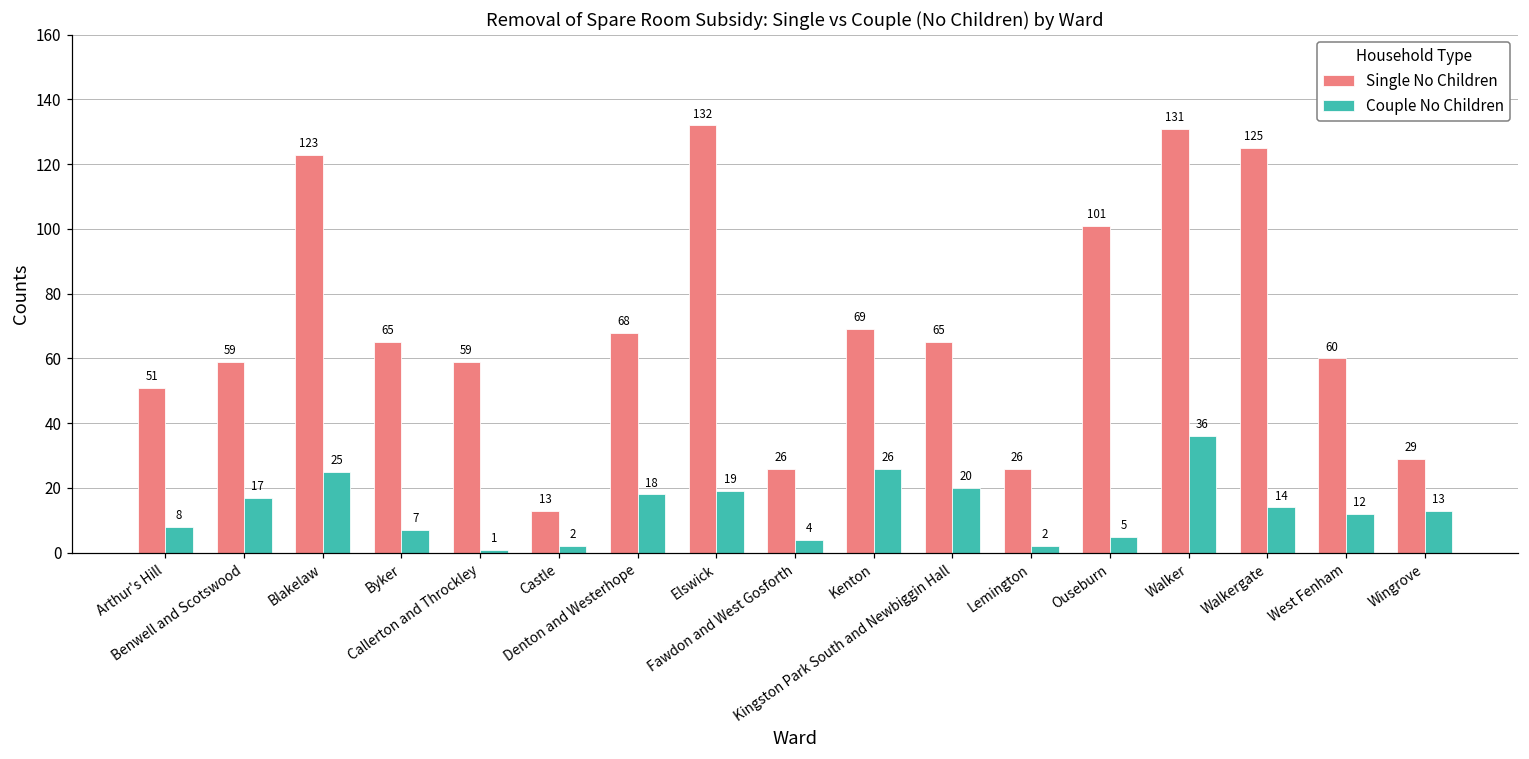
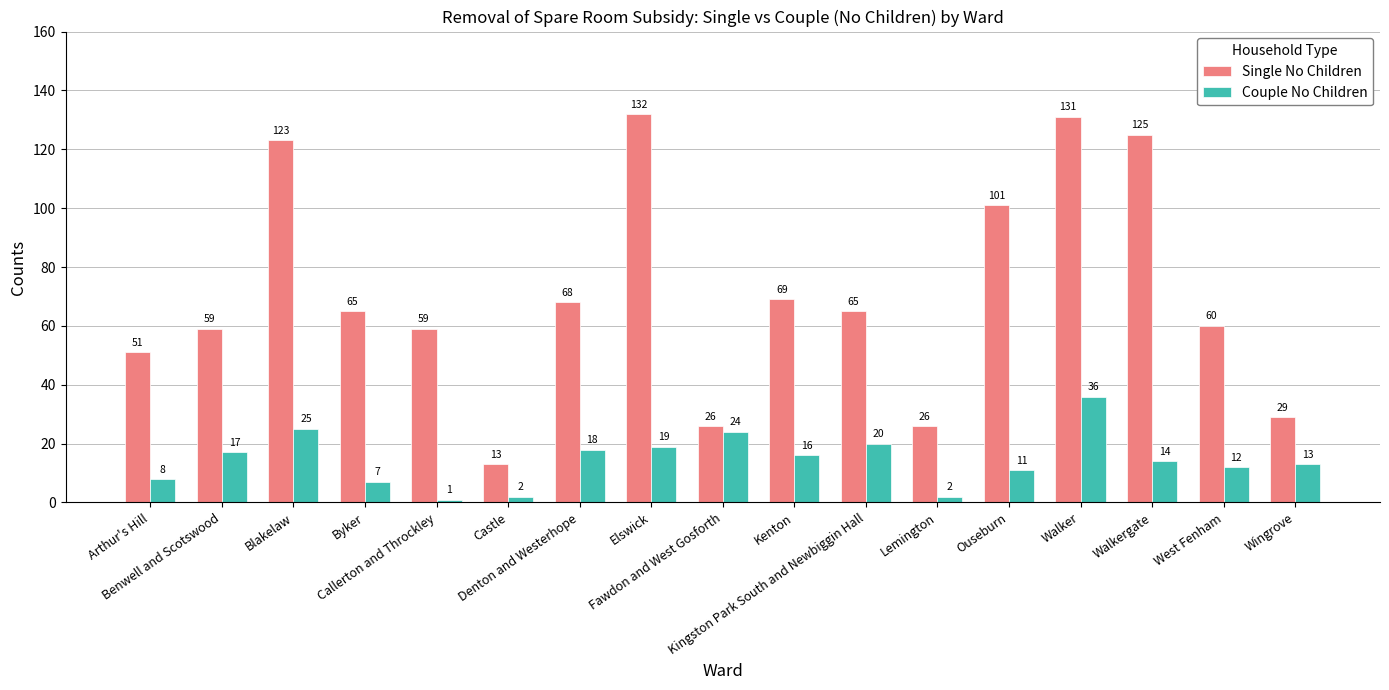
Couple No Children, Fawdon and West Gosforth: 4 -> 24
Couple No Children, Kenton: 26 -> 16
Couple No Children, Ouseburn: 5 -> 11
